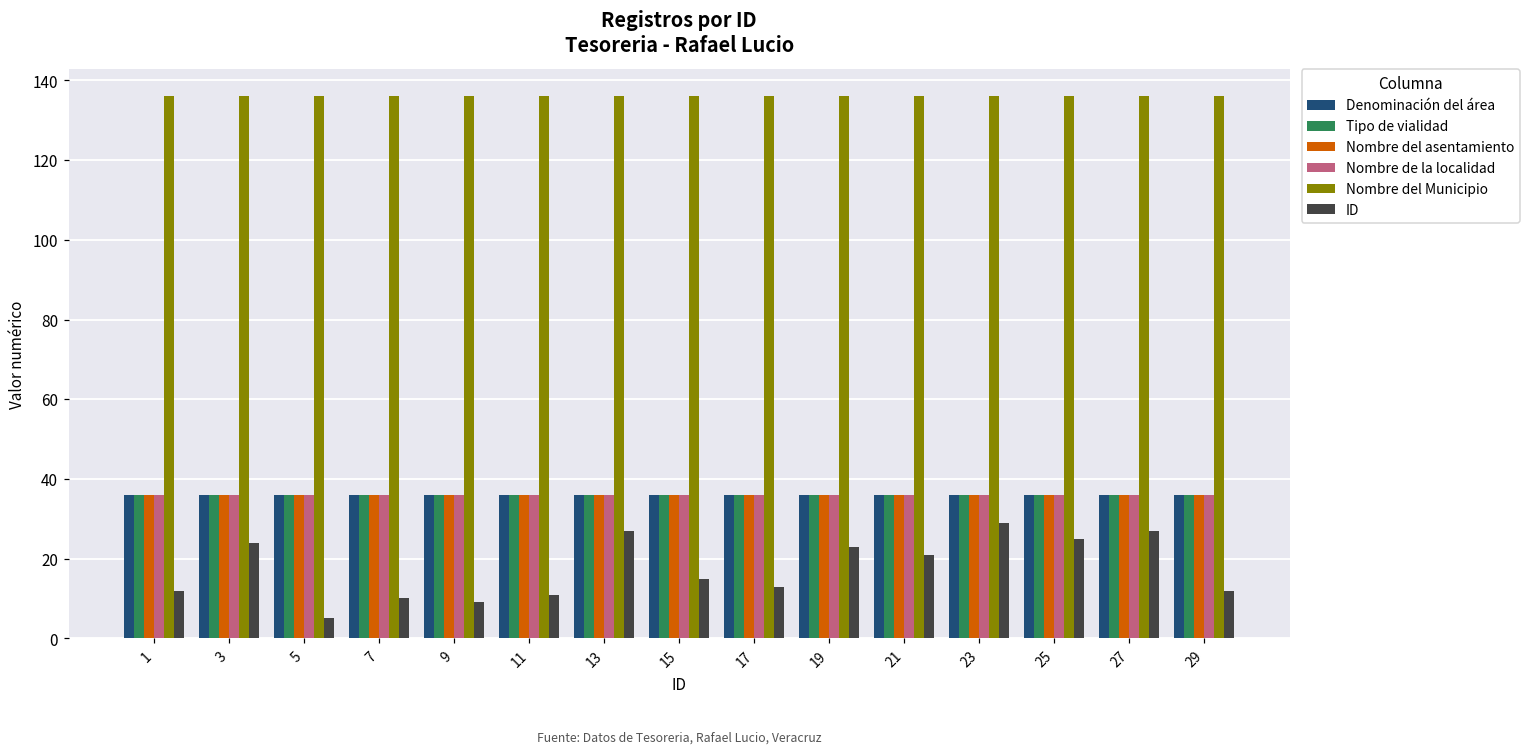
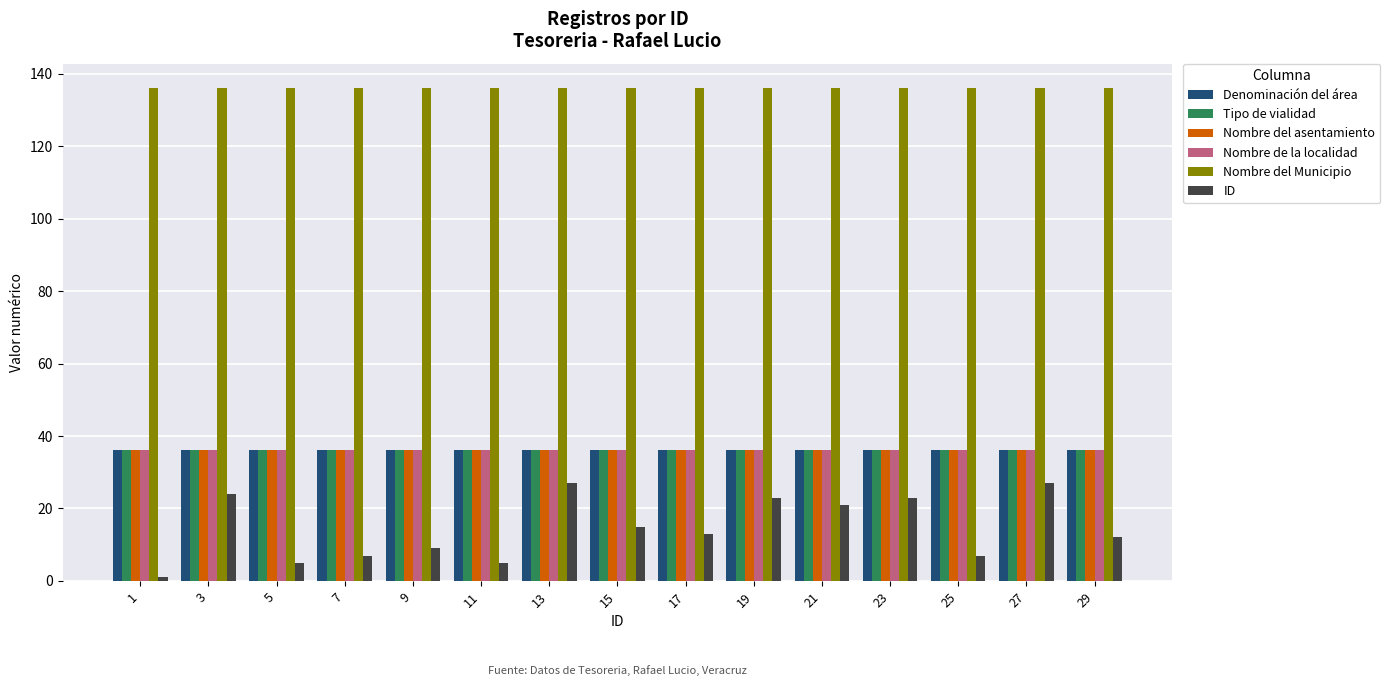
ID, 1: 12 -> 1
ID, 7: 10 -> 7
ID, 11: 11 -> 5
ID, 23: 29 -> 23
ID, 25: 25 -> 7
